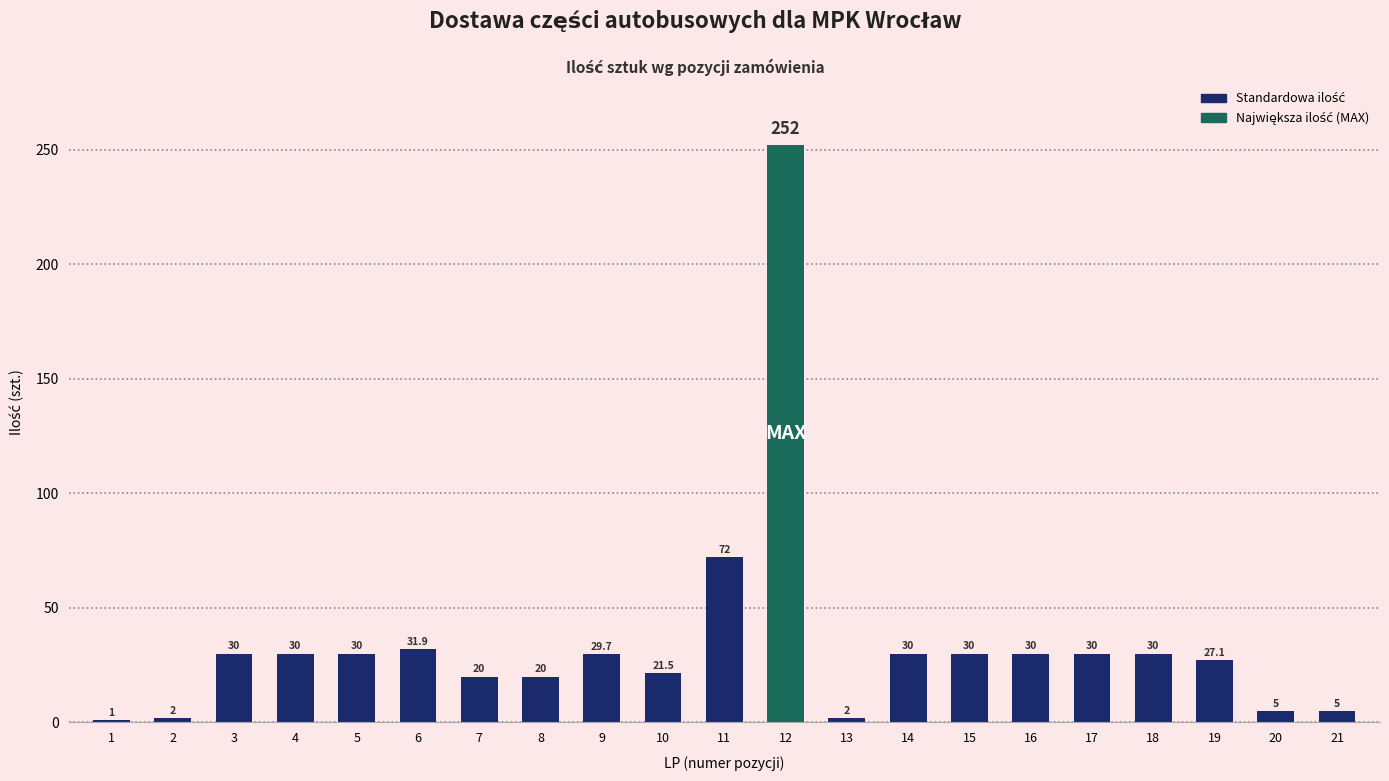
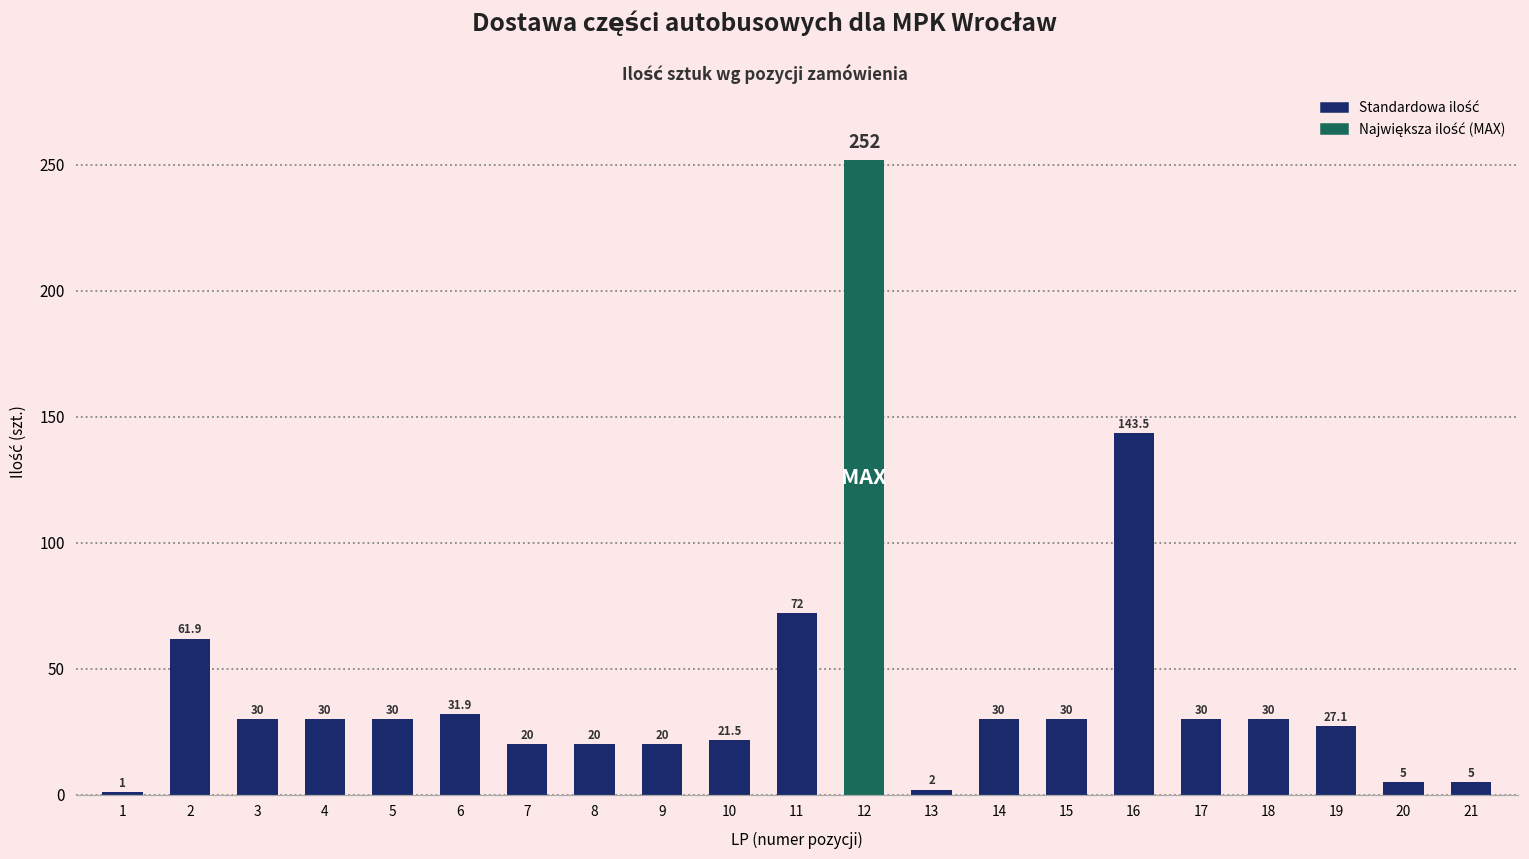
2: 2 -> 61.9
9: 29.7 -> 20
16: 30 -> 143.5
